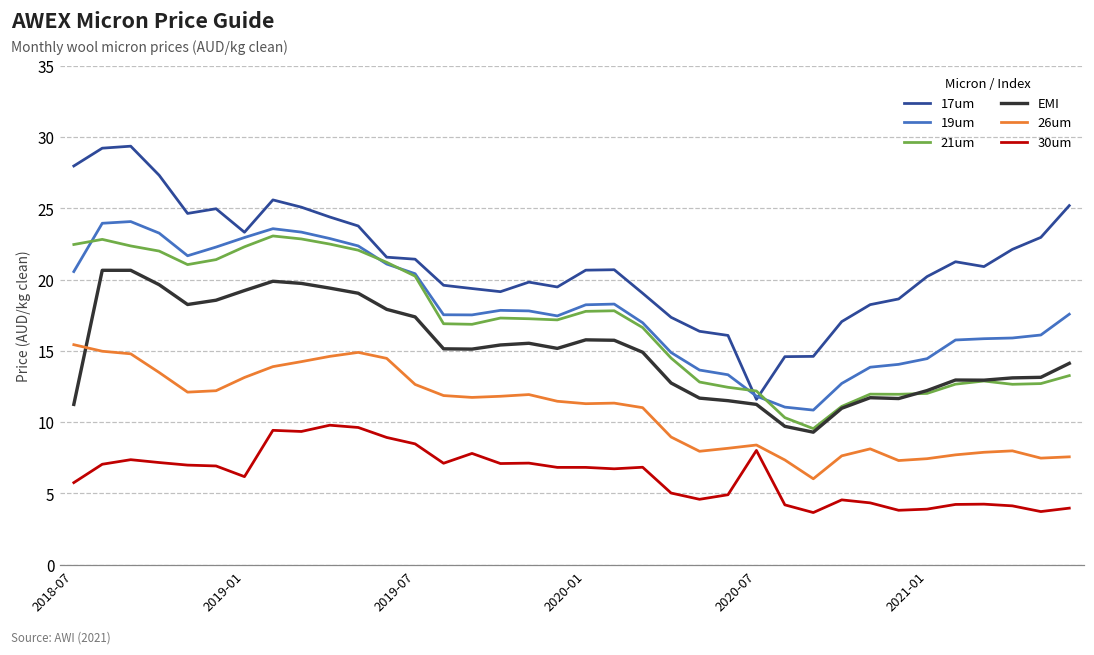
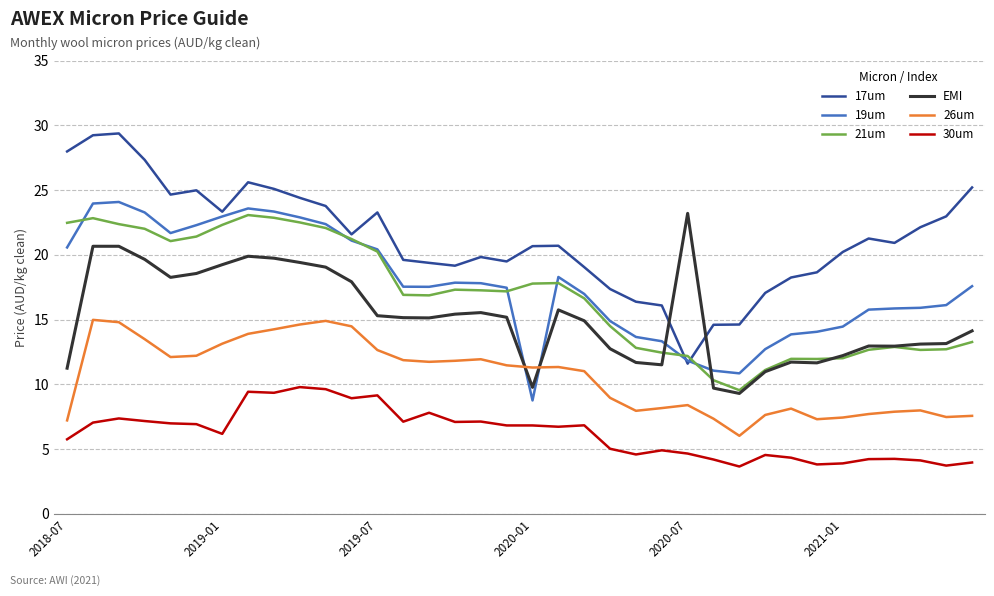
26um, 2018-07: 15.4 -> 7.2
17um, 2019-07: 21.4 -> 23.3
EMI, 2019-07: 17.4 -> 15.3
30um, 2019-07: 8.5 -> 9.2
19um, 2020-01: 18.2 -> 8.8
EMI, 2020-01: 15.8 -> 9.8
EMI, 2020-07: 11.3 -> 23.2
30um, 2020-07: 8.0 -> 4.7
